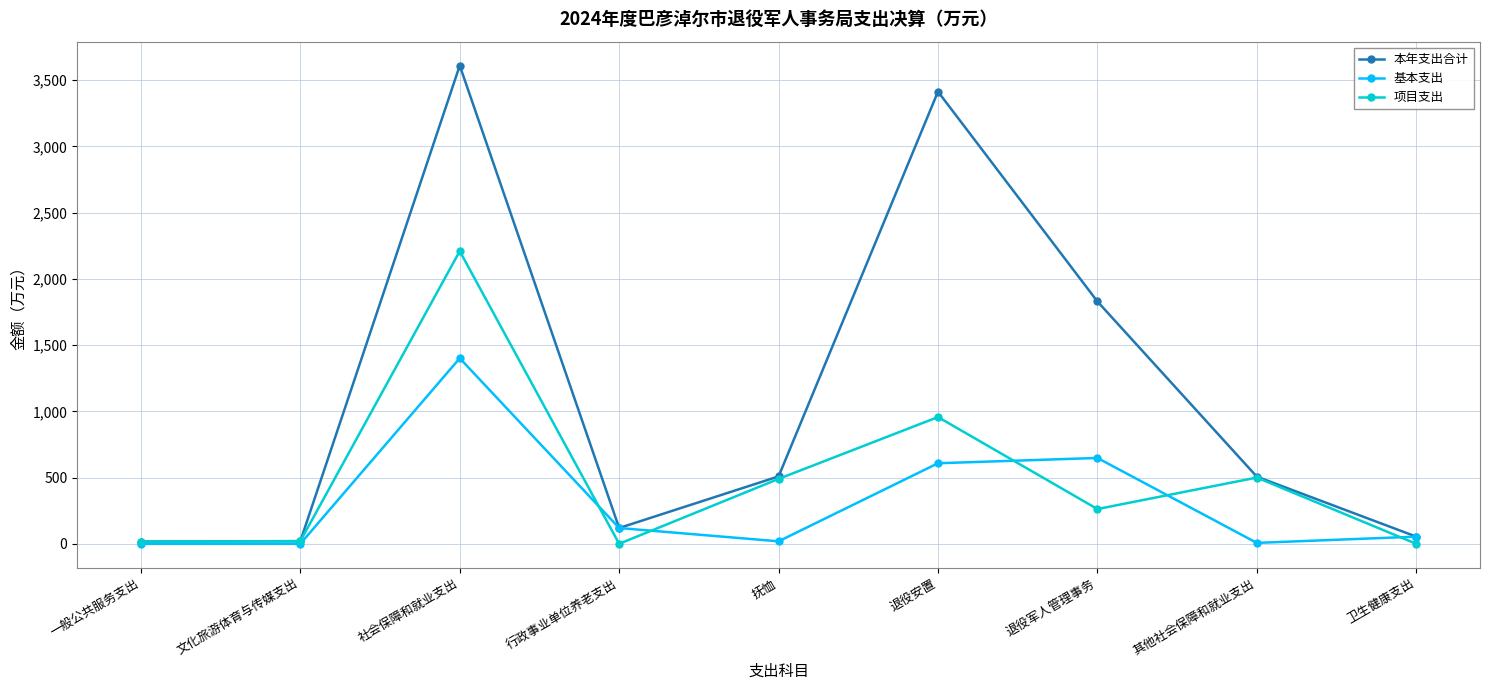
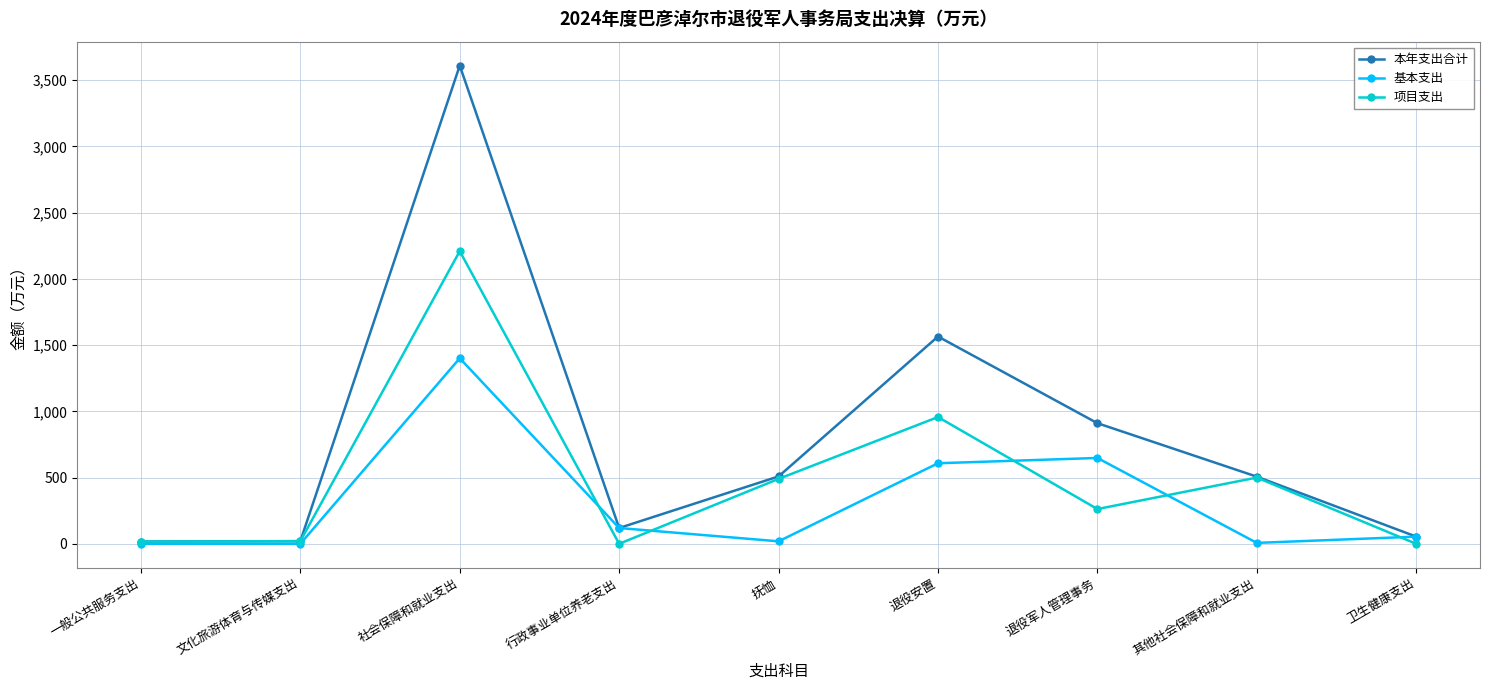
本年支出合计, 退役安置: 3,410 -> 1,560
本年支出合计, 退役军人管理事务: 1,830 -> 910
